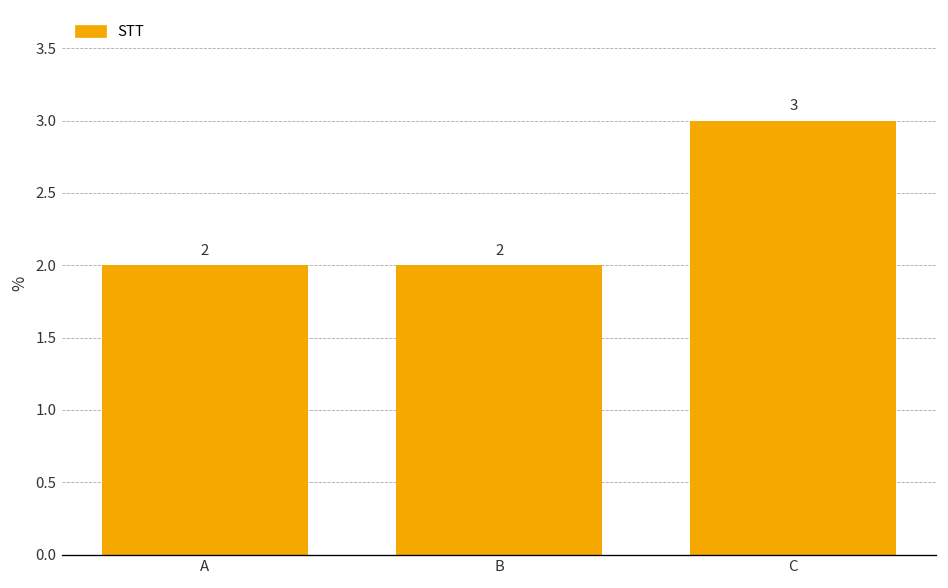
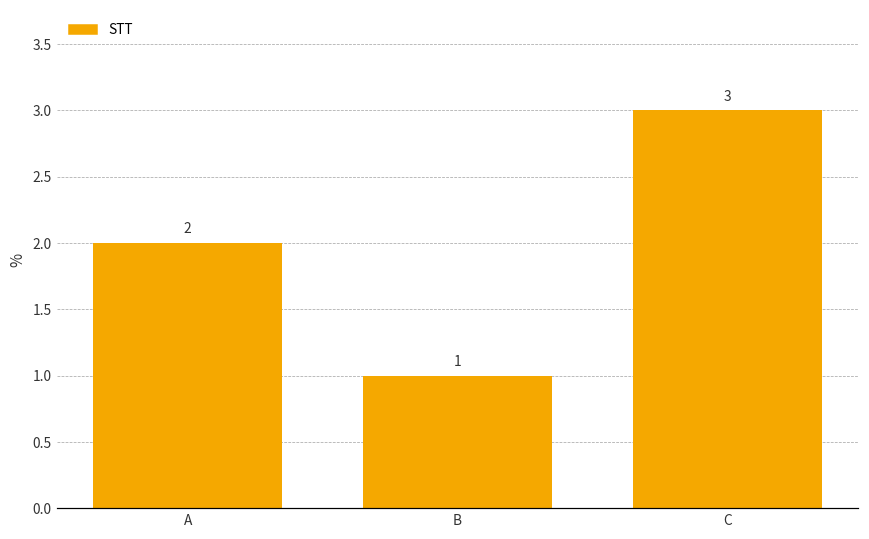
B: 2 -> 1
